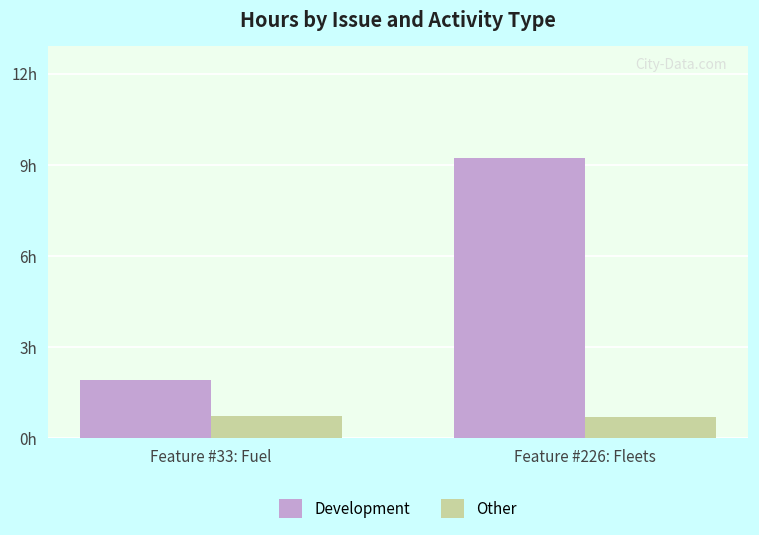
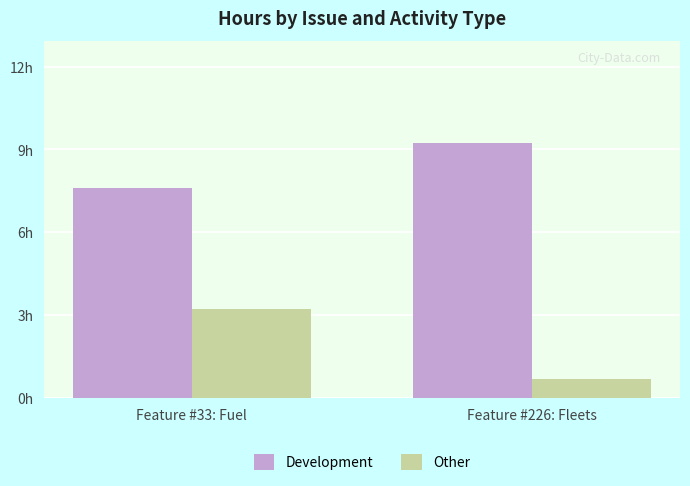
Development, Feature #33: Fuel: 1.9h -> 7.6h
Other, Feature #33: Fuel: 0.8h -> 3.2h
